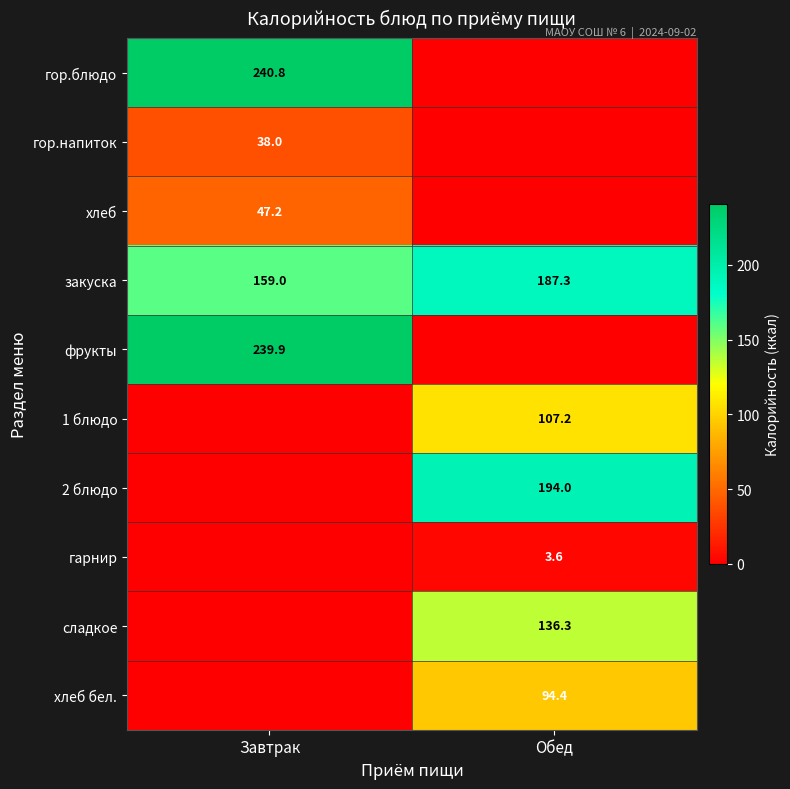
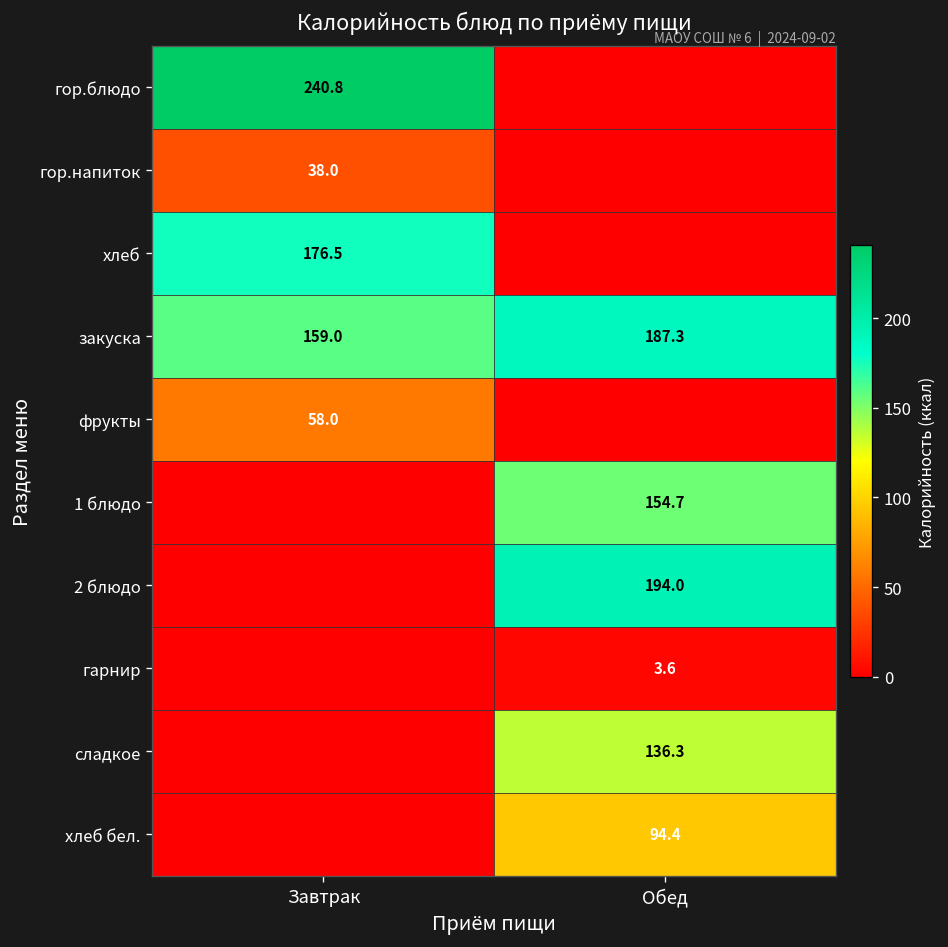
хлеб, Завтрак: 47.2 -> 176.5
фрукты, Завтрак: 239.9 -> 58.0
1 блюдо, Обед: 107.2 -> 154.7
